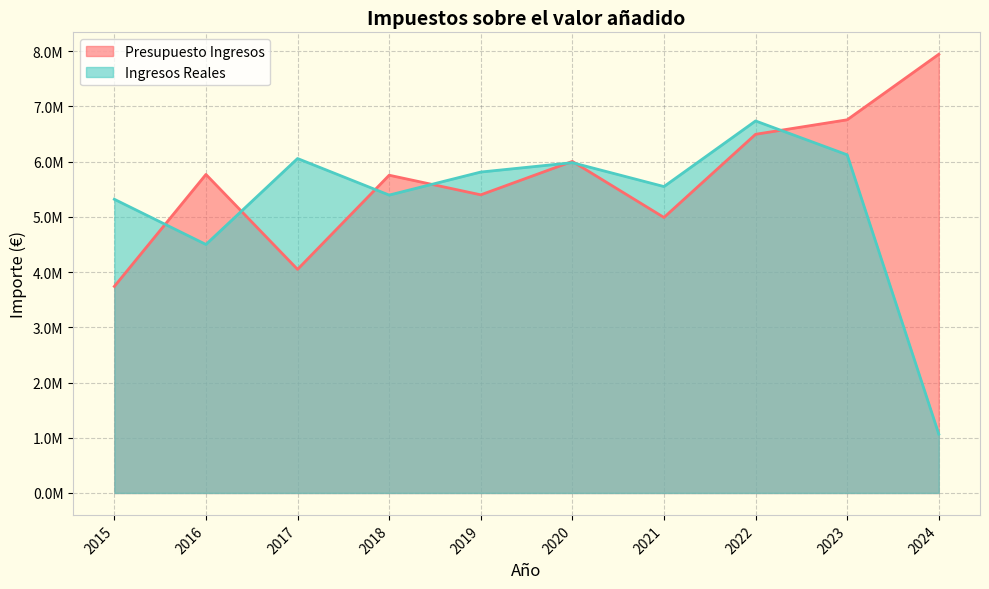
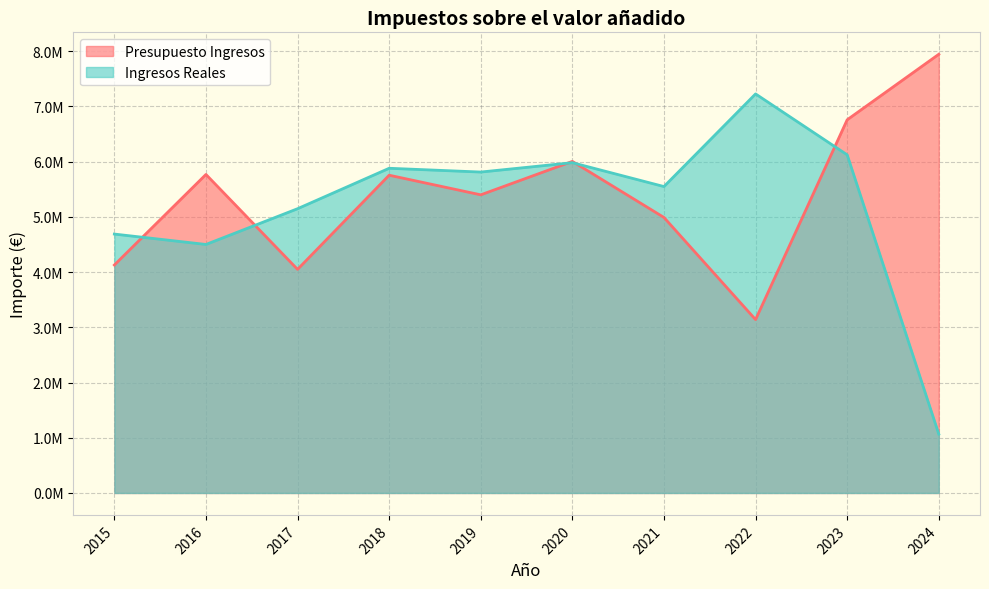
Presupuesto Ingresos, 2015: 3700000 -> 4100000
Ingresos Reales, 2015: 5300000 -> 4700000
Ingresos Reales, 2017: 6100000 -> 5100000
Ingresos Reales, 2018: 5400000 -> 5900000
Presupuesto Ingresos, 2022: 6500000 -> 3100000
Ingresos Reales, 2022: 6700000 -> 7200000
